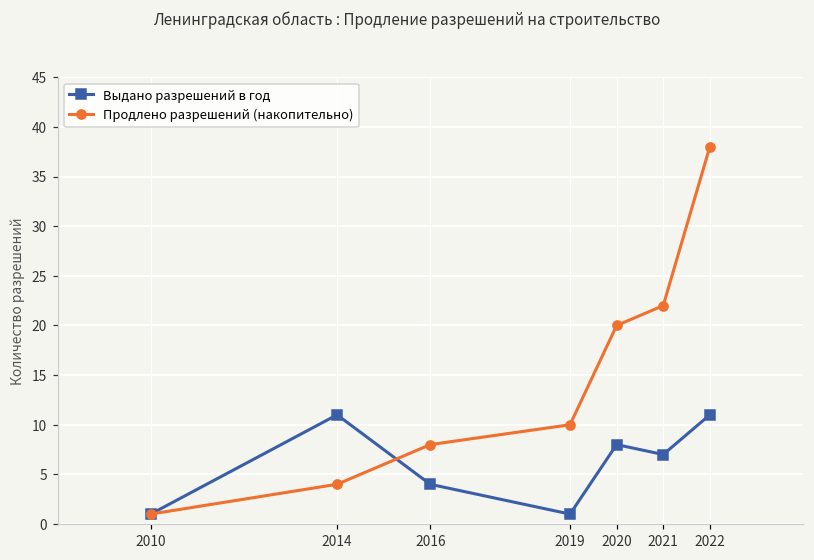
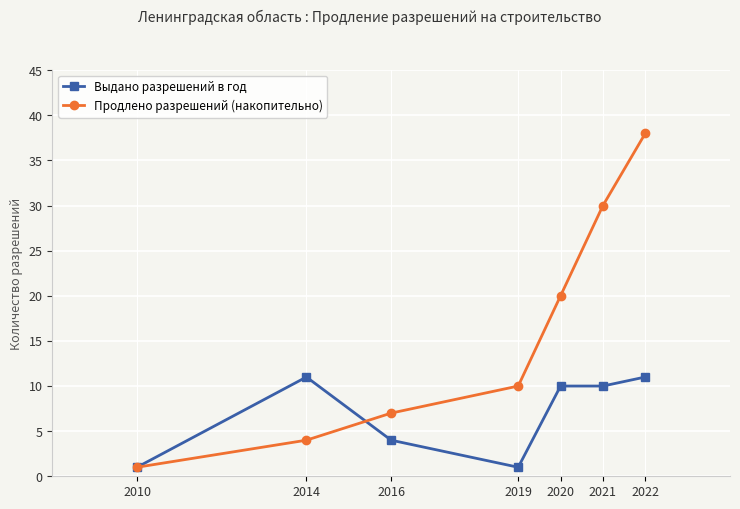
Продлено разрешений (накопительно), 2016: 8 -> 7
Выдано разрешений в год, 2020: 8 -> 10
Выдано разрешений в год, 2021: 7 -> 10
Продлено разрешений (накопительно), 2021: 22 -> 30
